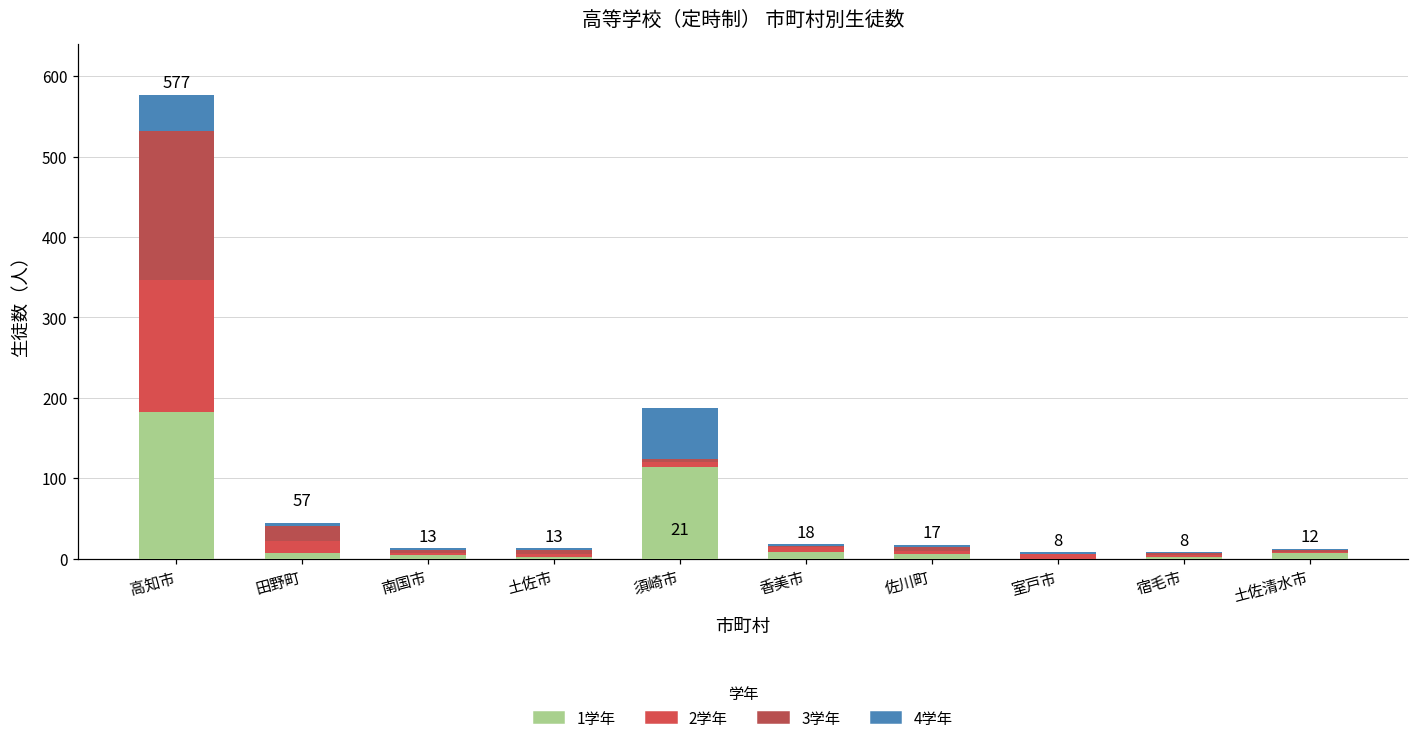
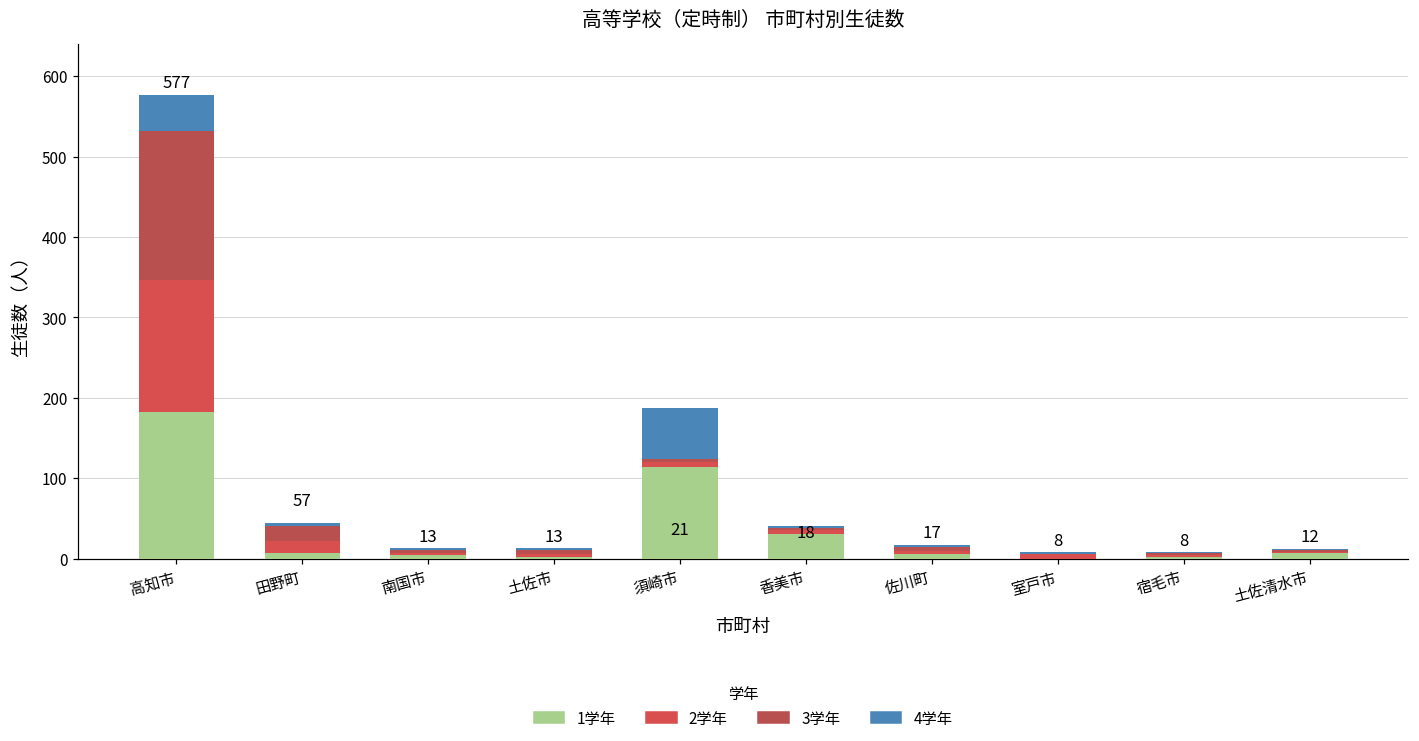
1学年, 香美市: 10 -> 30
